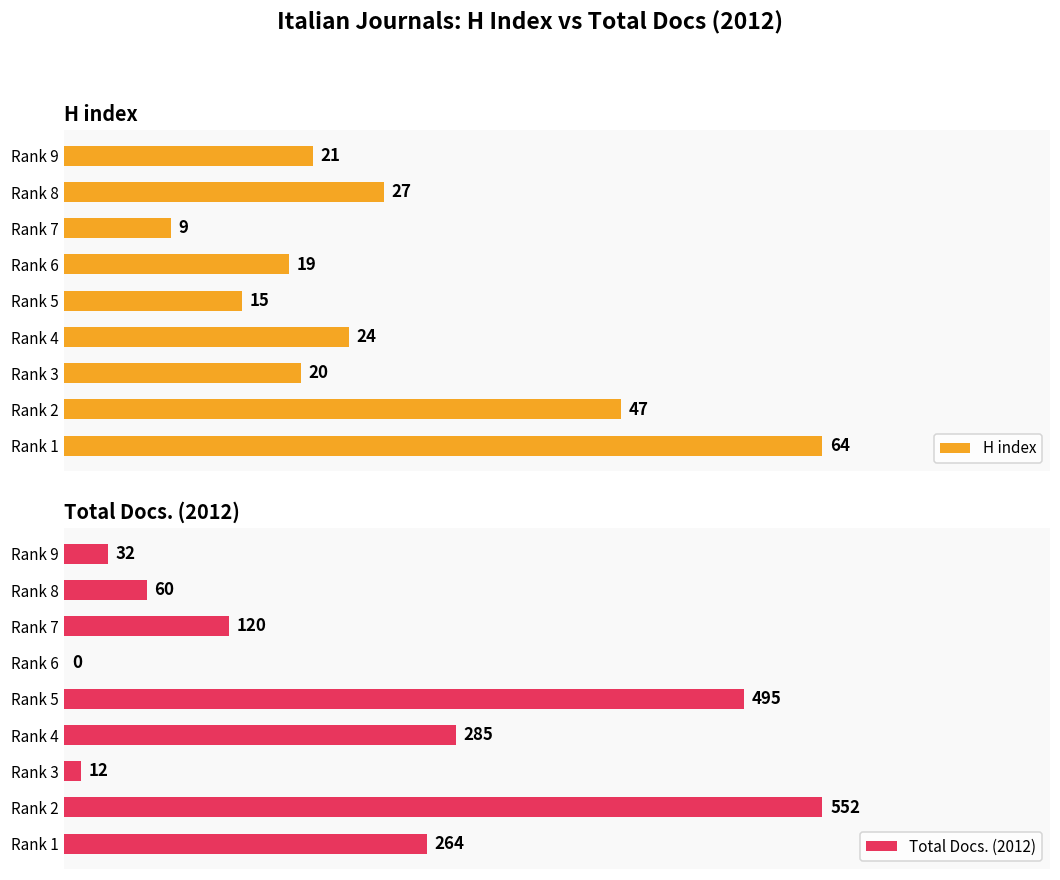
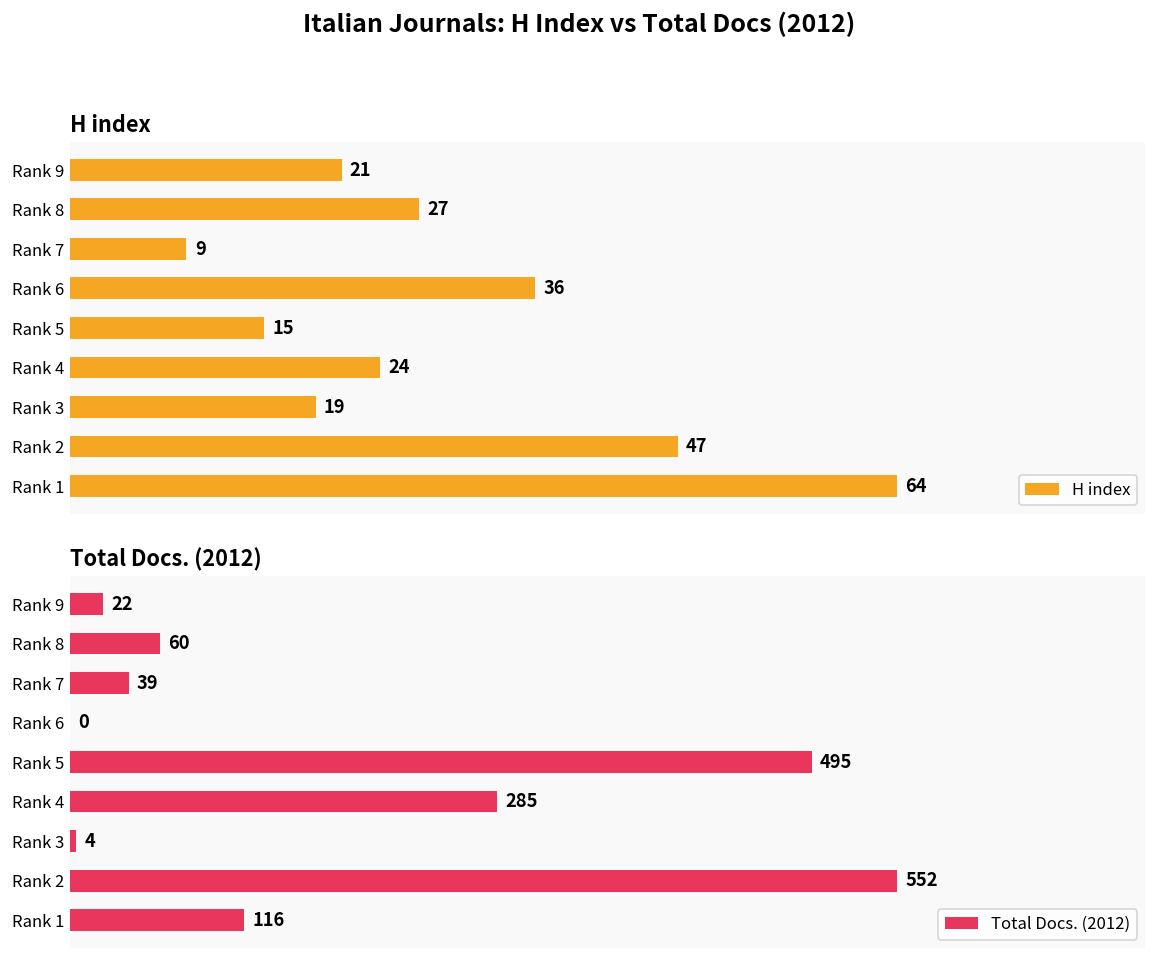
H index, Rank 6: 19 -> 36
H index, Rank 3: 20 -> 19
Total Docs. (2012), Rank 9: 32 -> 22
Total Docs. (2012), Rank 7: 120 -> 39
Total Docs. (2012), Rank 3: 12 -> 4
Total Docs. (2012), Rank 1: 264 -> 116
